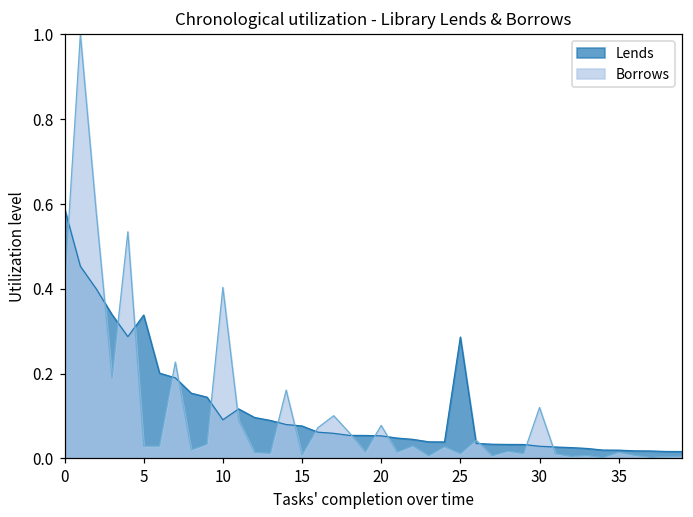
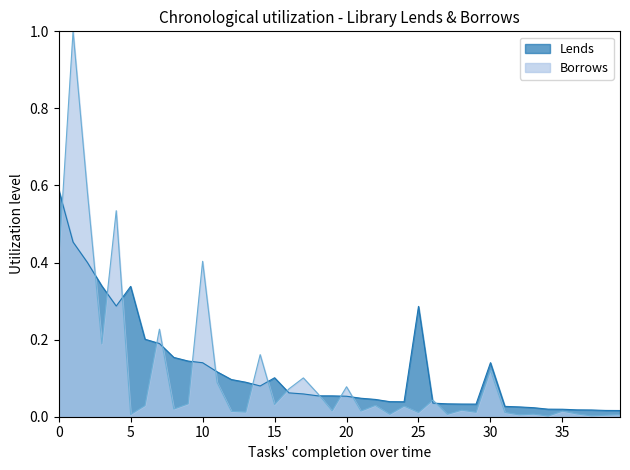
Borrows, 5: 0.03 -> 0.01
Lends, 10: 0.09 -> 0.14
Lends, 15: 0.08 -> 0.10
Borrows, 15: 0.01 -> 0.03
Lends, 30: 0.03 -> 0.14
